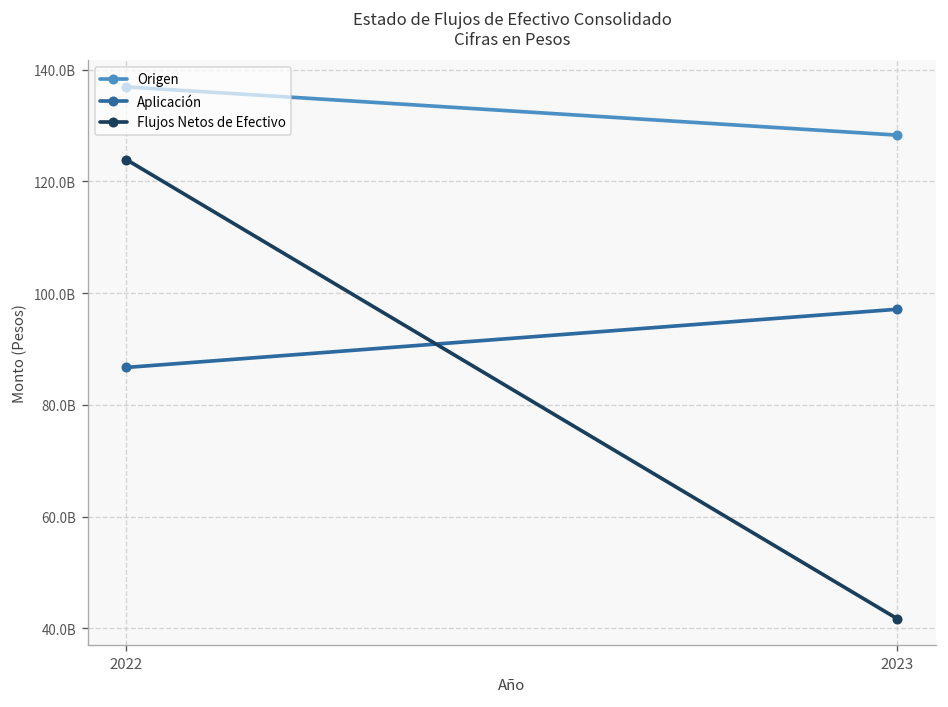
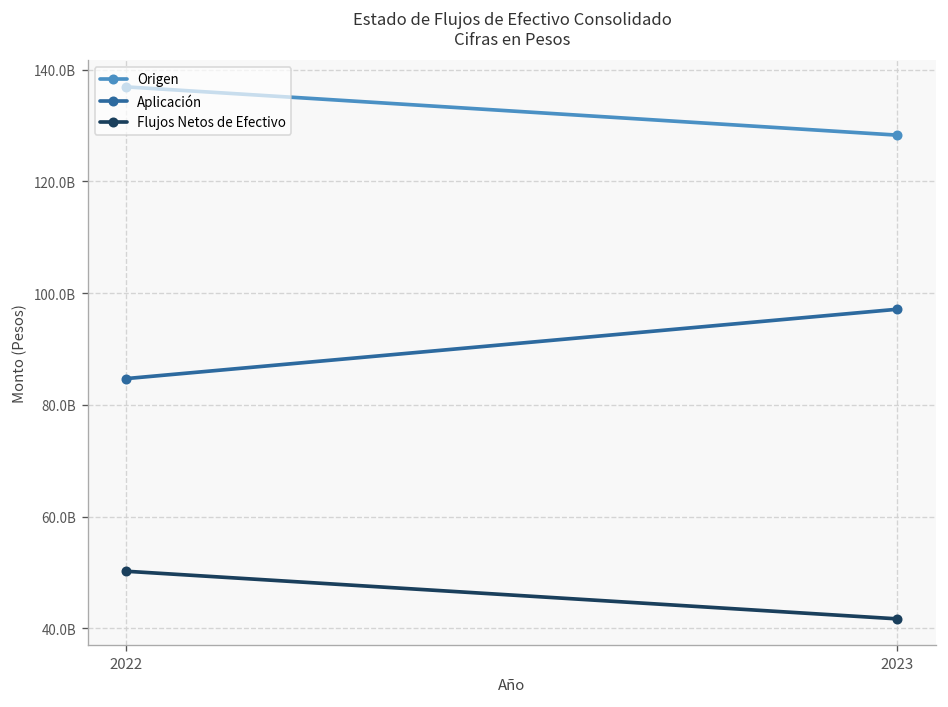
Aplicación, 2022: 87000000000 -> 85000000000
Flujos Netos de Efectivo, 2022: 124000000000 -> 50000000000
